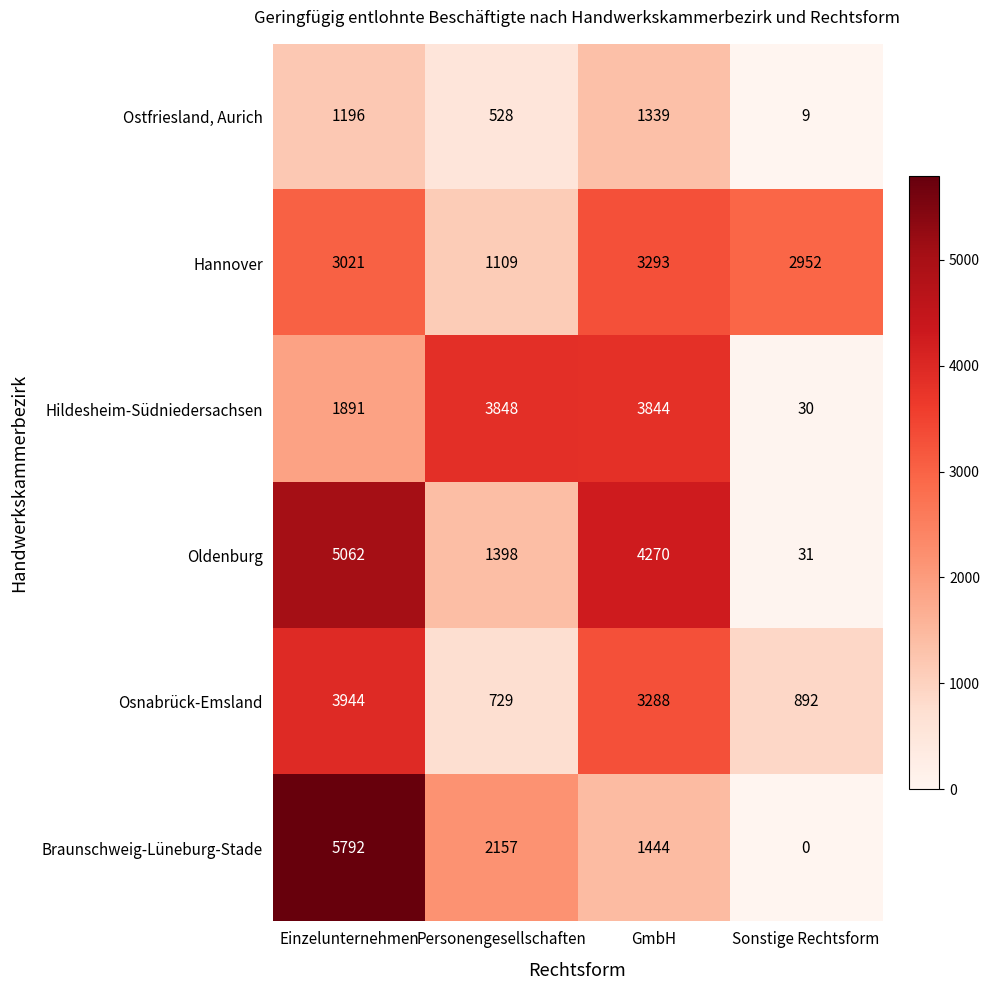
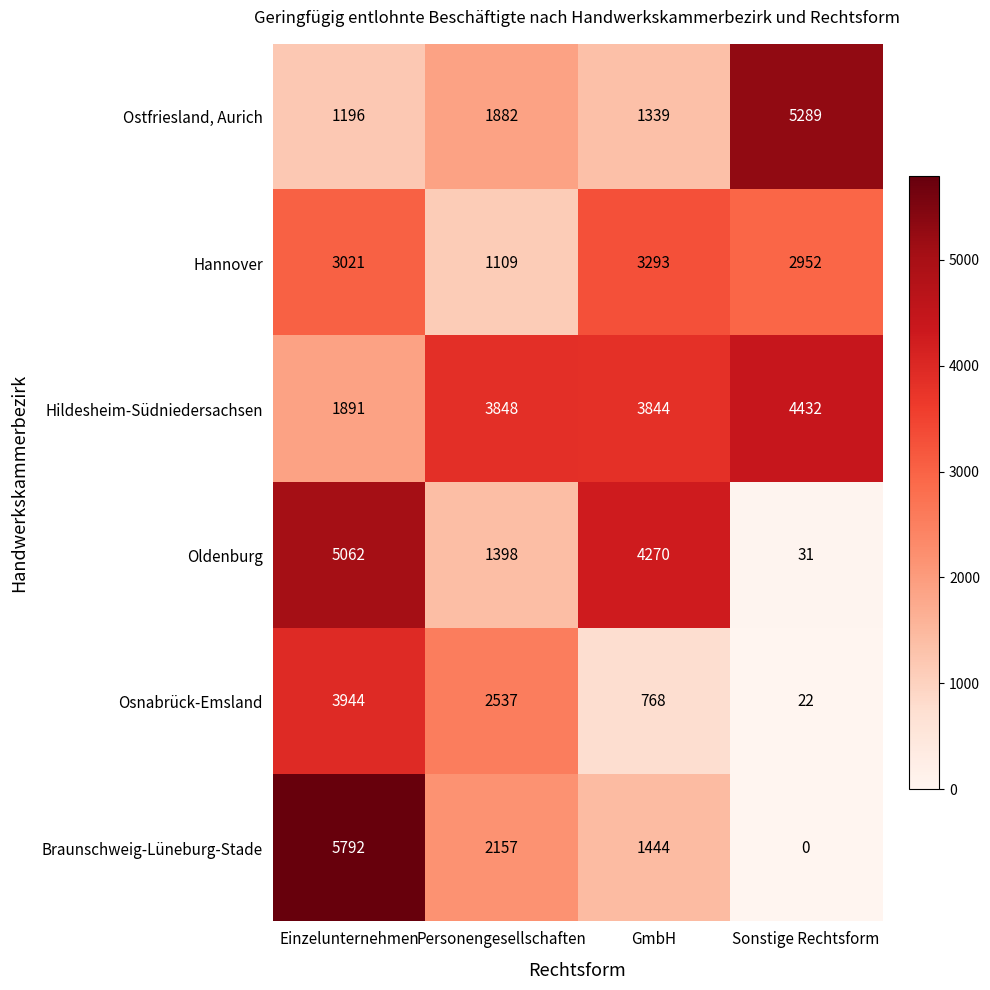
Ostfriesland, Aurich, Personengesellschaften: 528 -> 1882
Ostfriesland, Aurich, Sonstige Rechtsform: 9 -> 5289
Hildesheim-Südniedersachsen, Sonstige Rechtsform: 30 -> 4432
Osnabrück-Emsland, Personengesellschaften: 729 -> 2537
Osnabrück-Emsland, GmbH: 3288 -> 768
Osnabrück-Emsland, Sonstige Rechtsform: 892 -> 22
